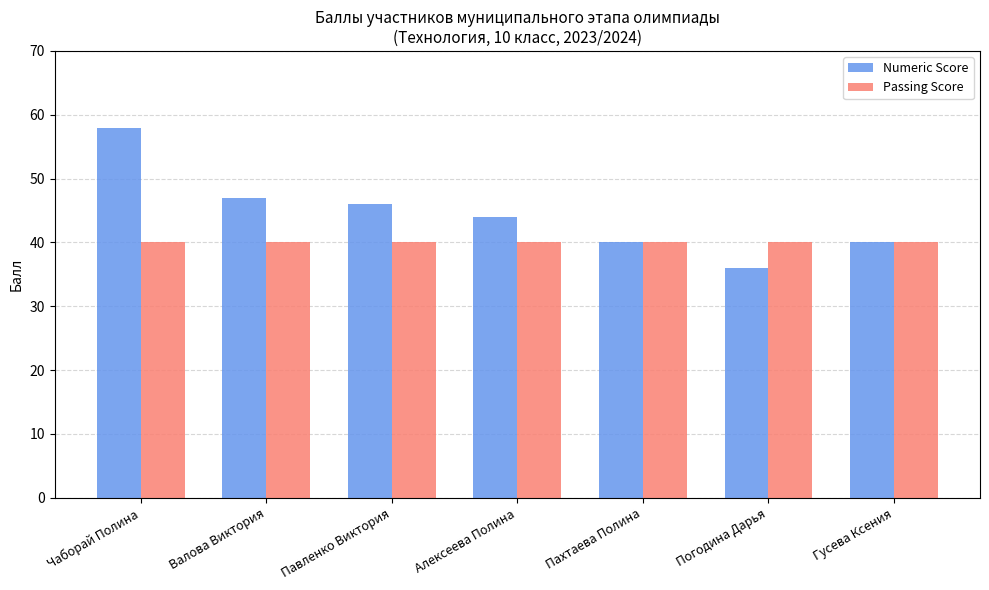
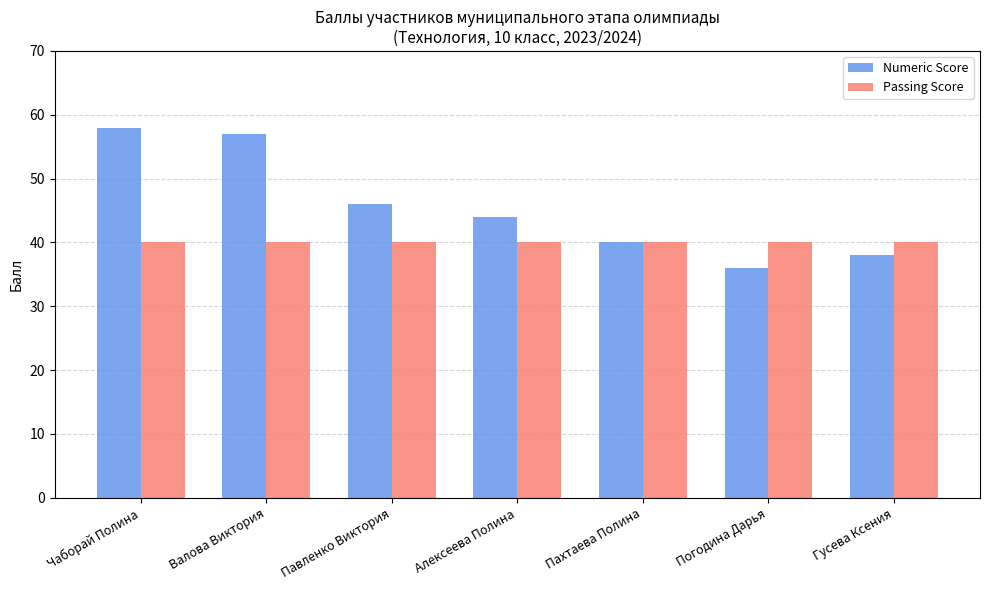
Numeric Score, Валова Виктория: 47 -> 57
Numeric Score, Гусева Ксения: 40 -> 38
